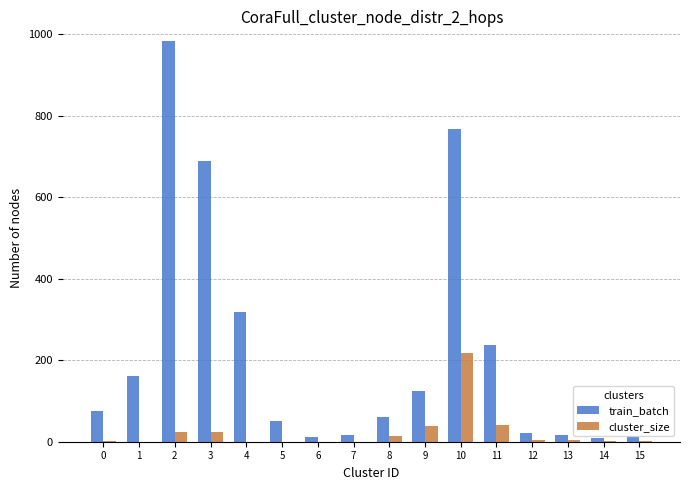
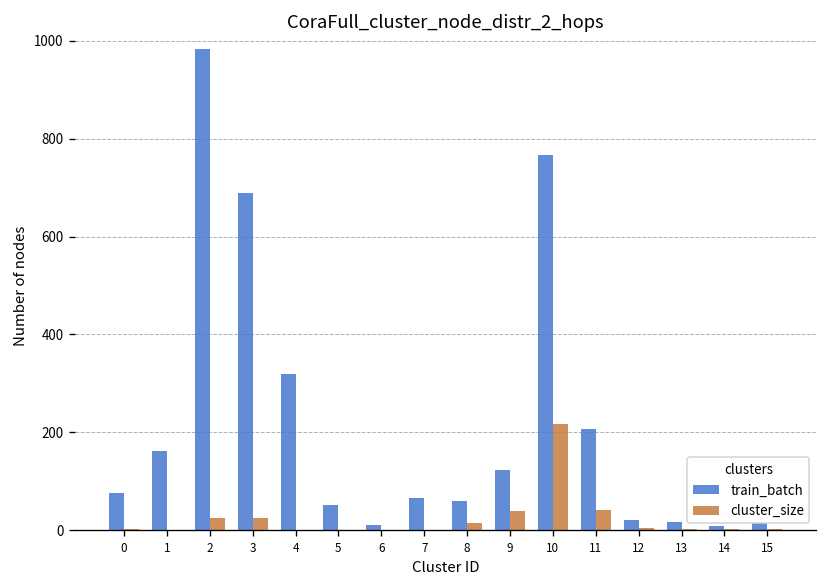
train_batch, 7: 20 -> 70
train_batch, 11: 240 -> 210
